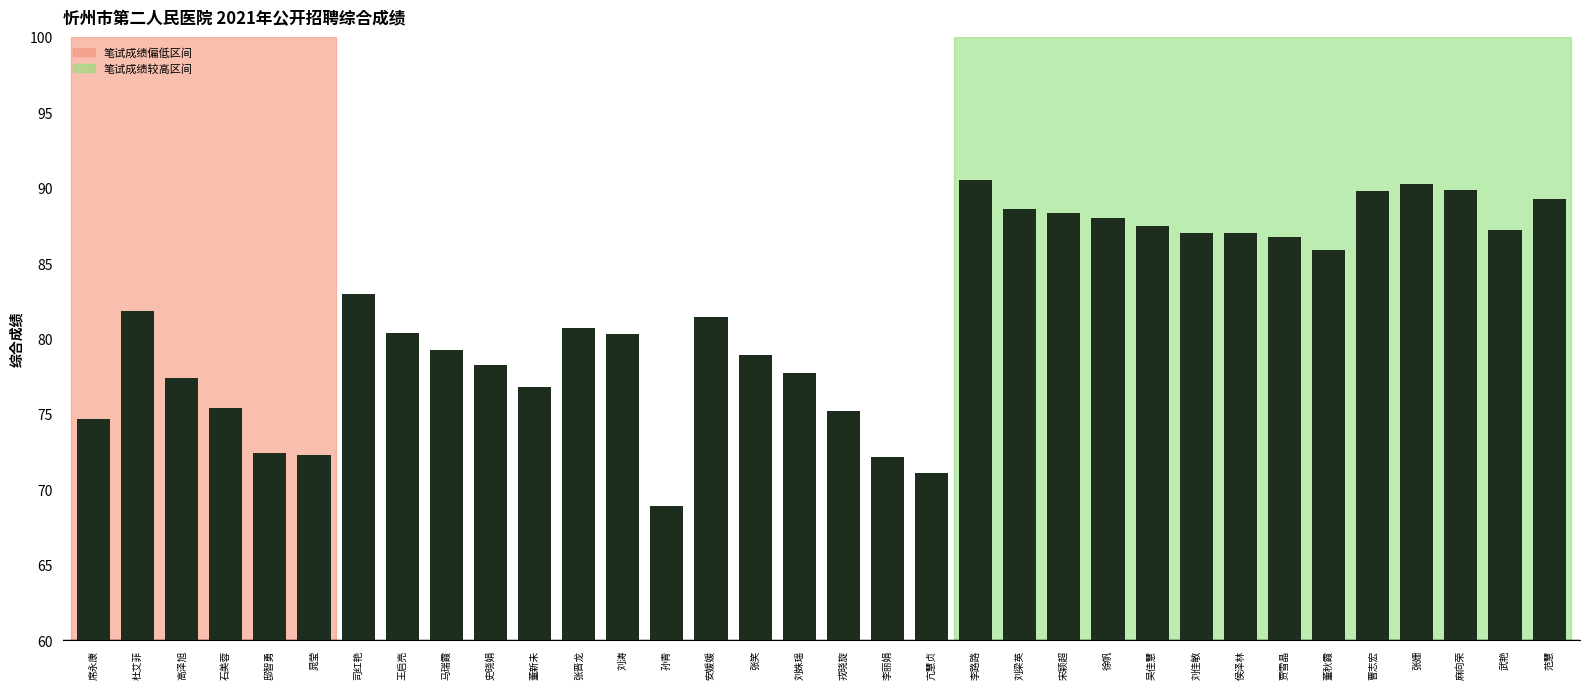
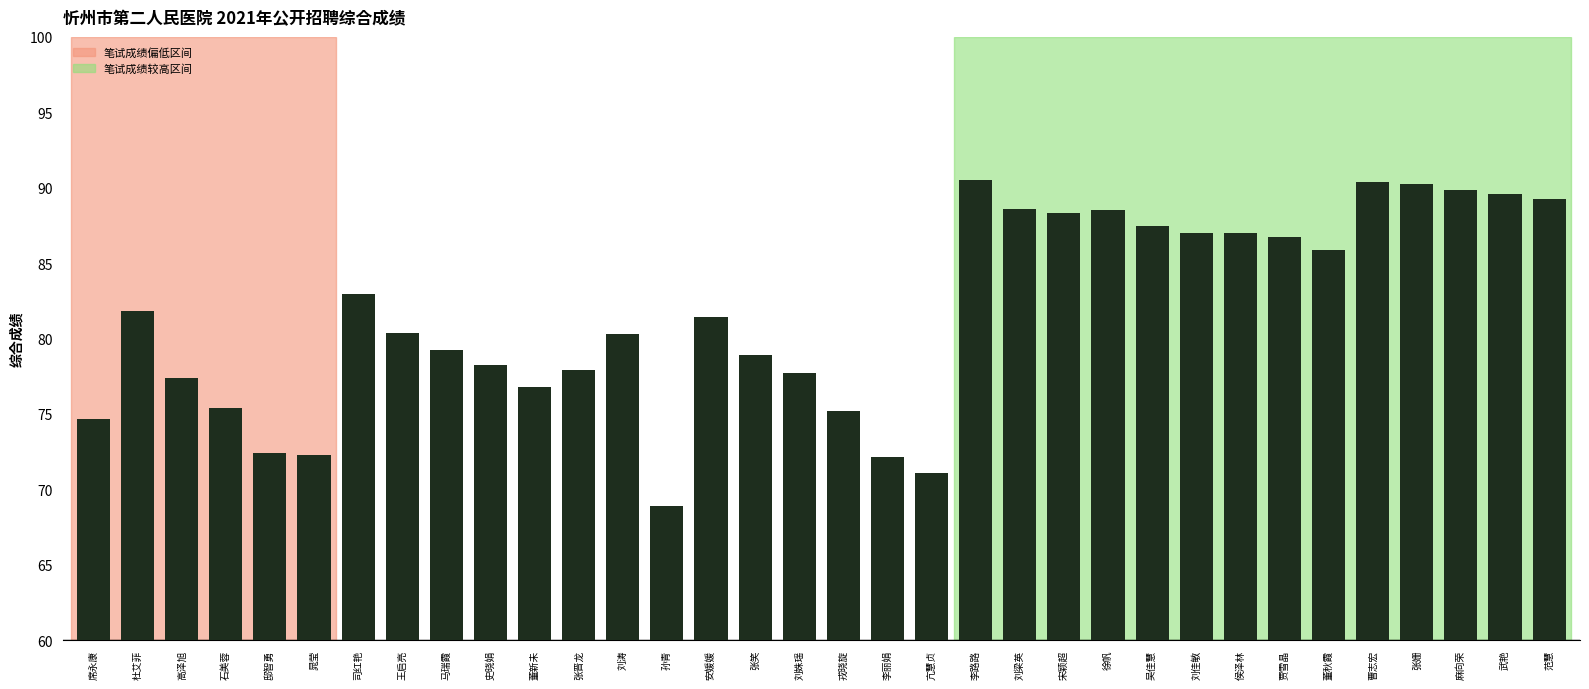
张晋龙: 80.7 -> 77.9
徐帆: 88.0 -> 88.5
曹志宏: 89.8 -> 90.4
武艳: 87.2 -> 89.6
